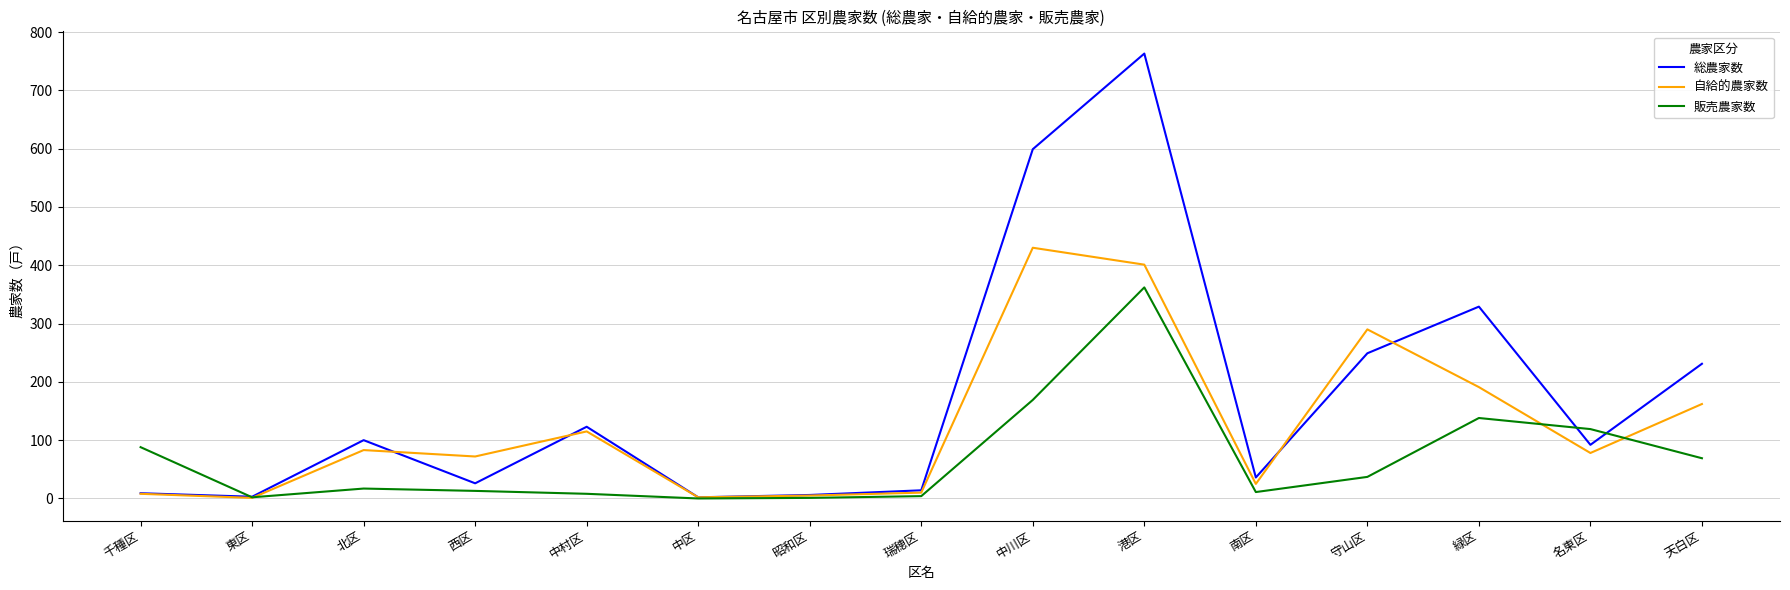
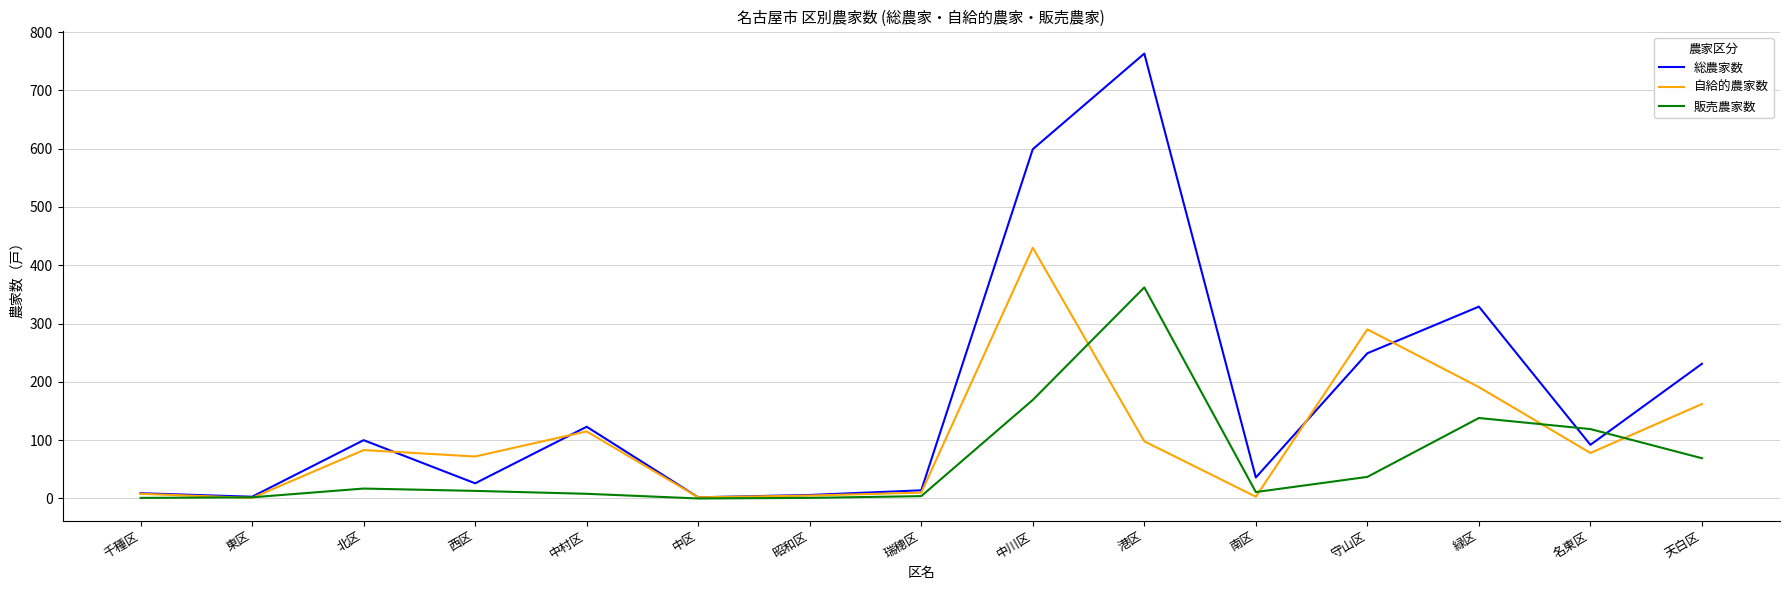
販売農家数, 千種区: 90 -> 0
自給的農家数, 港区: 400 -> 100
自給的農家数, 南区: 30 -> 0
